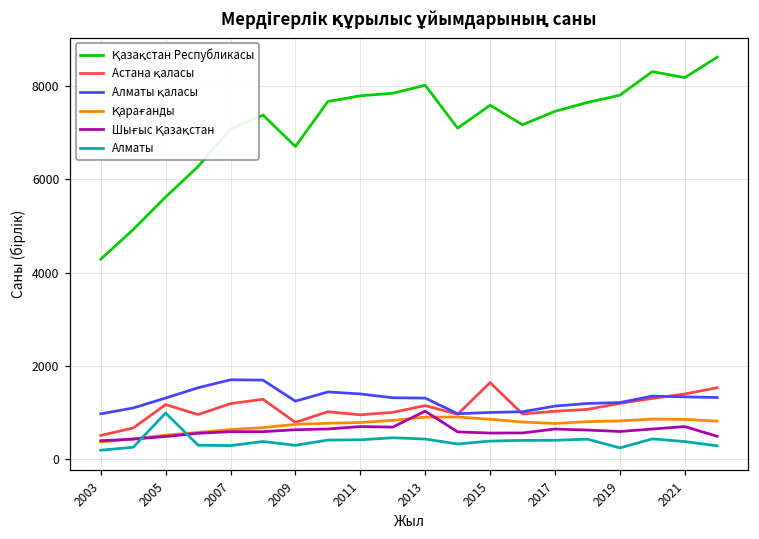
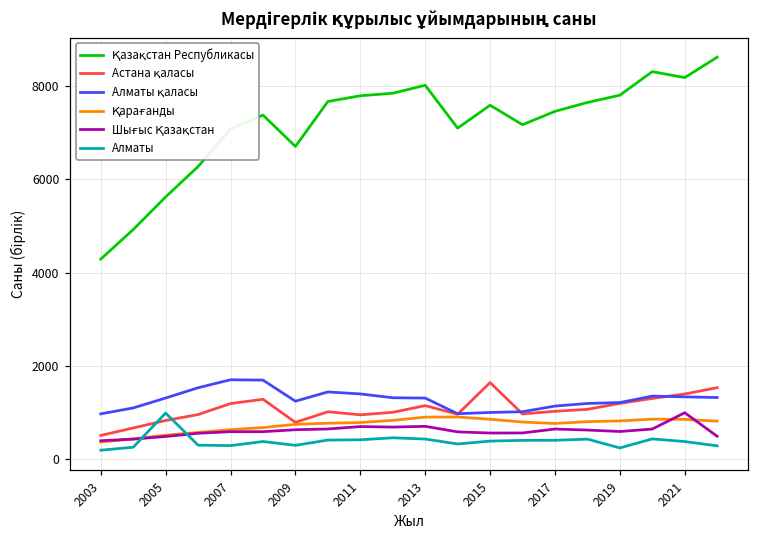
Астана қаласы, 2005: 1200 -> 800
Шығыс Қазақстан, 2013: 1000 -> 700
Шығыс Қазақстан, 2021: 700 -> 1000
